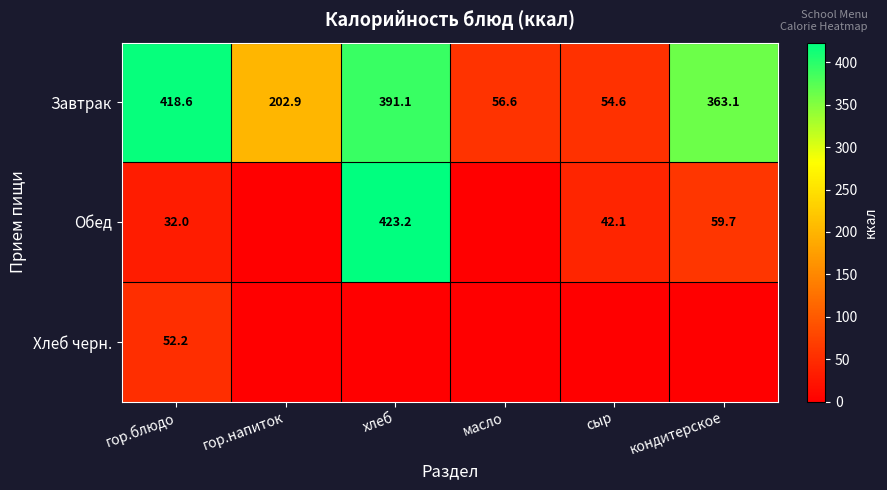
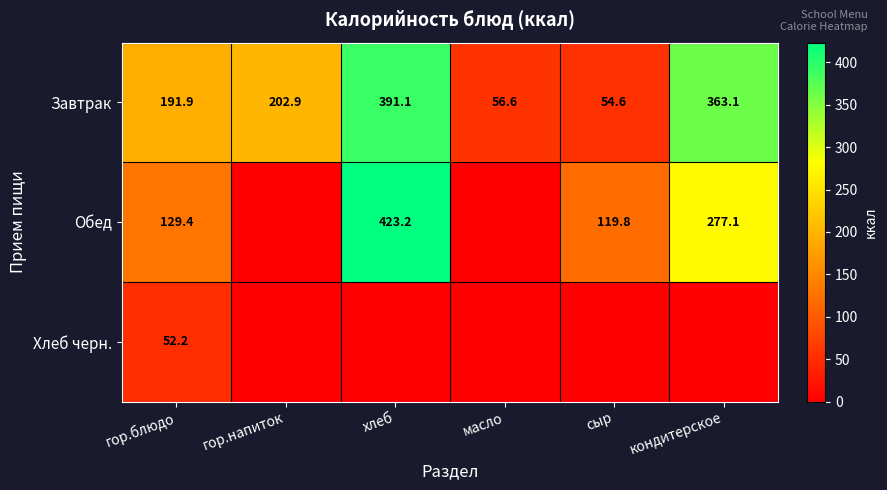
Завтрак, гор.блюдо: 418.6 -> 191.9
Обед, гор.блюдо: 32.0 -> 129.4
Обед, сыр: 42.1 -> 119.8
Обед, кондитерское: 59.7 -> 277.1
